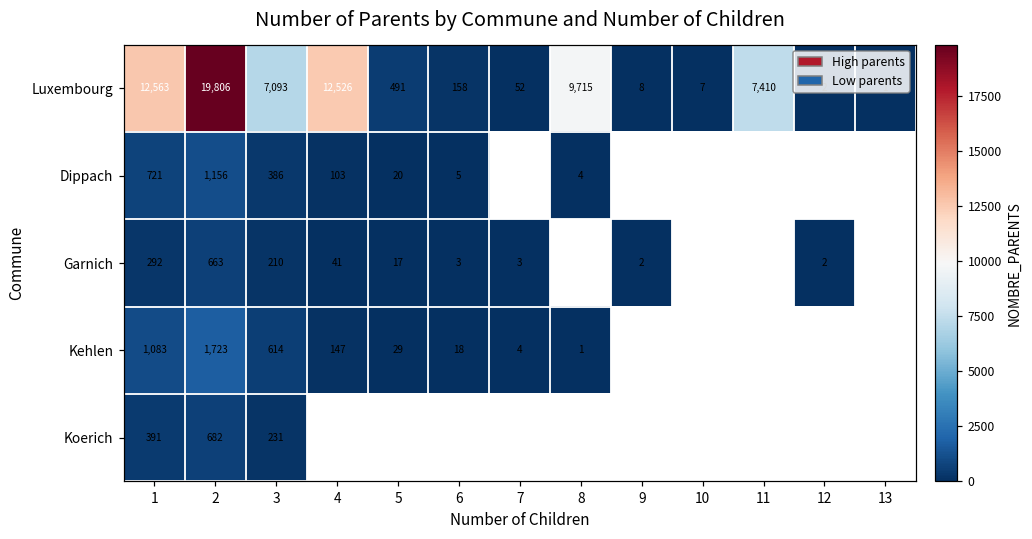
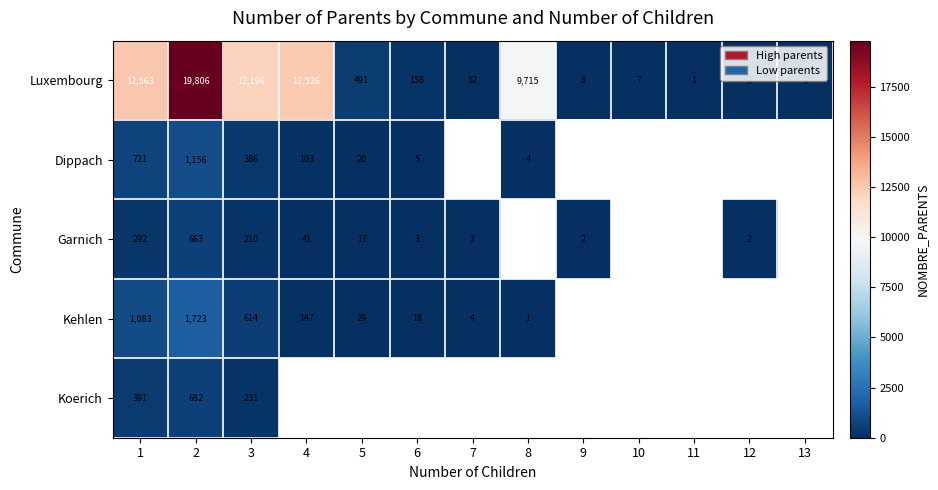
Luxembourg, 3: 7,093 -> 12,196
Luxembourg, 11: 7,410 -> 1
